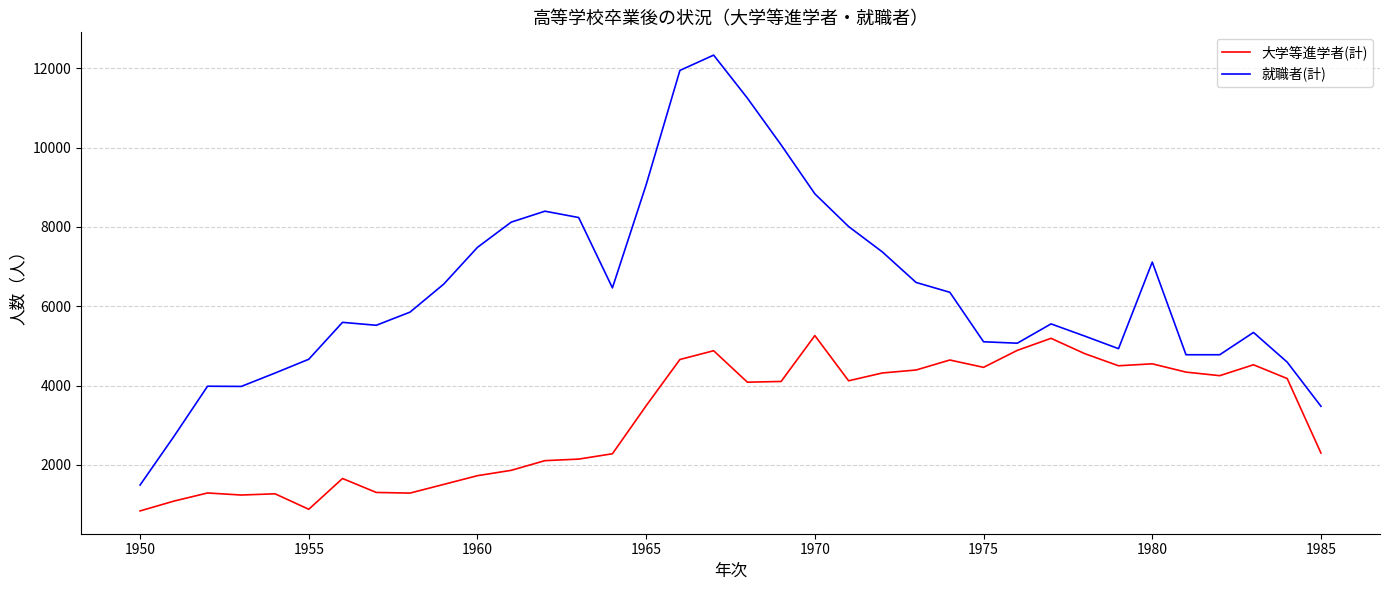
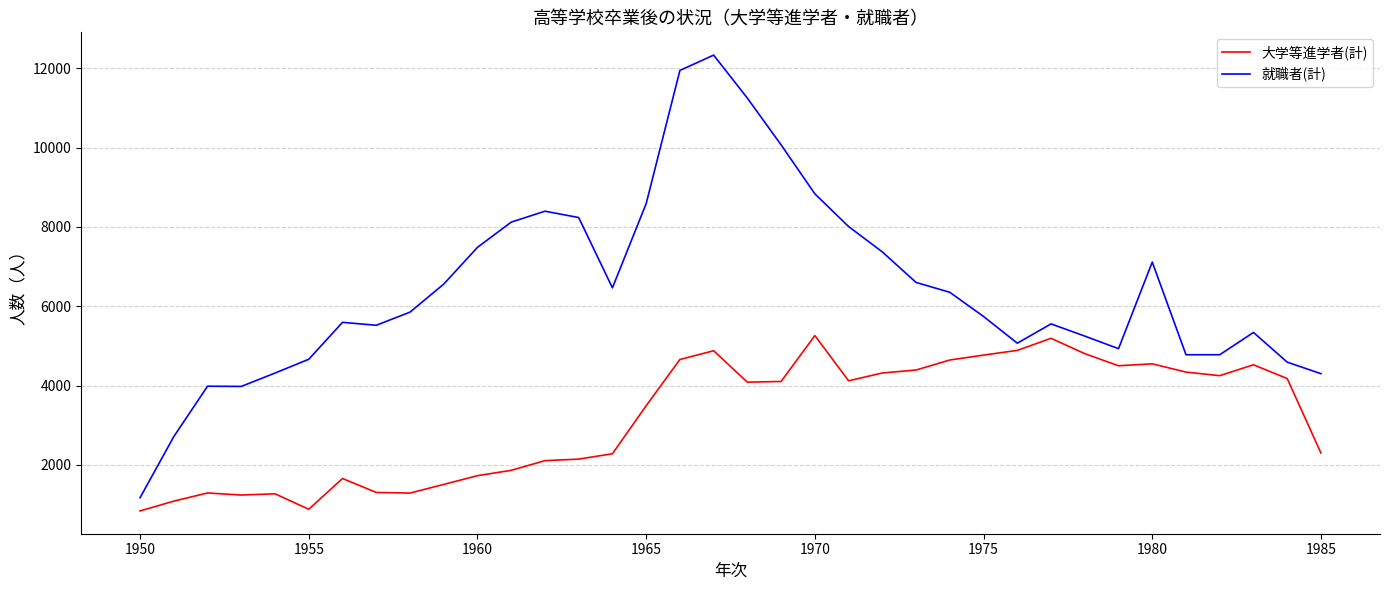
就職者(計), 1950: 1500 -> 1200
就職者(計), 1965: 9100 -> 8600
大学等進学者(計), 1975: 4500 -> 4800
就職者(計), 1975: 5100 -> 5700
就職者(計), 1985: 3500 -> 4300
